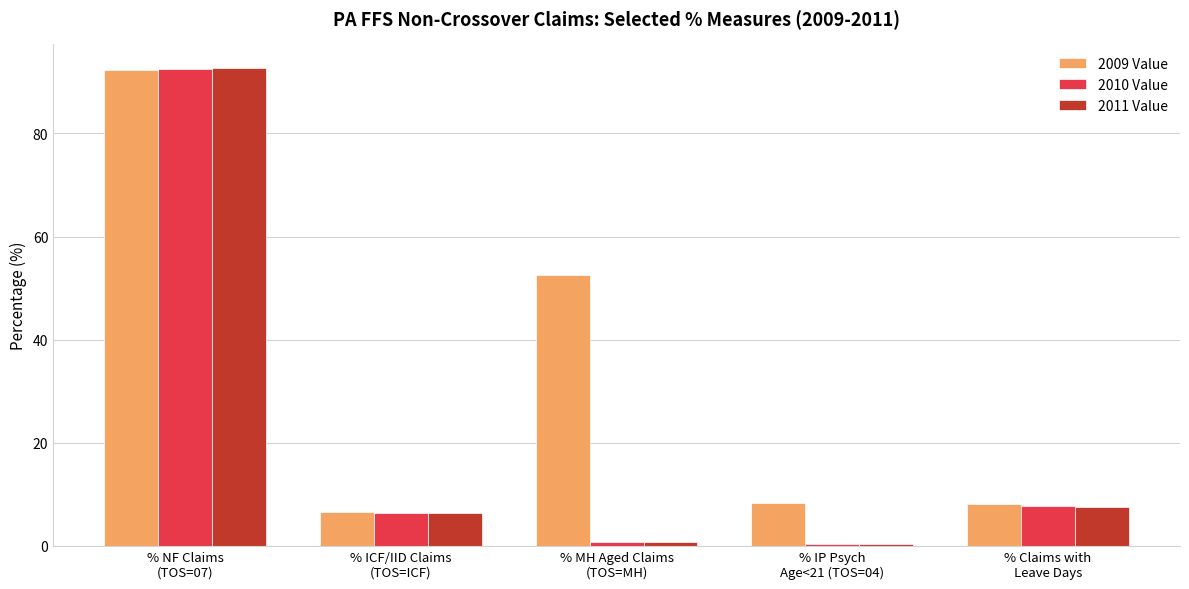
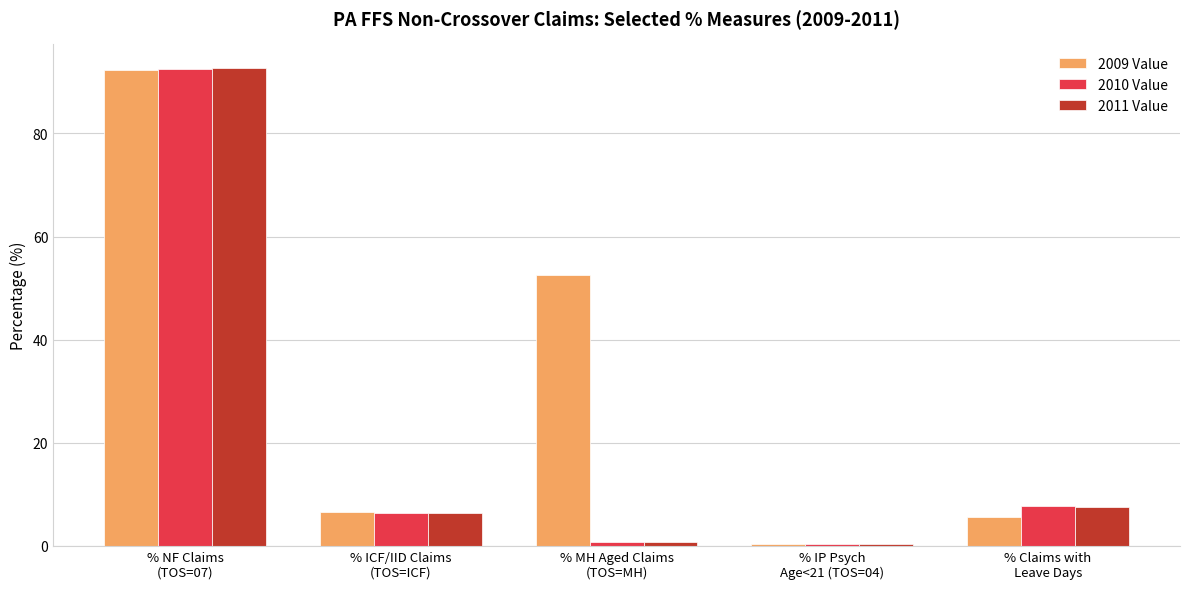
2009 Value, % IP Psych Age<21 (TOS=04): 8 -> 0
2009 Value, % Claims with Leave Days: 8 -> 6
